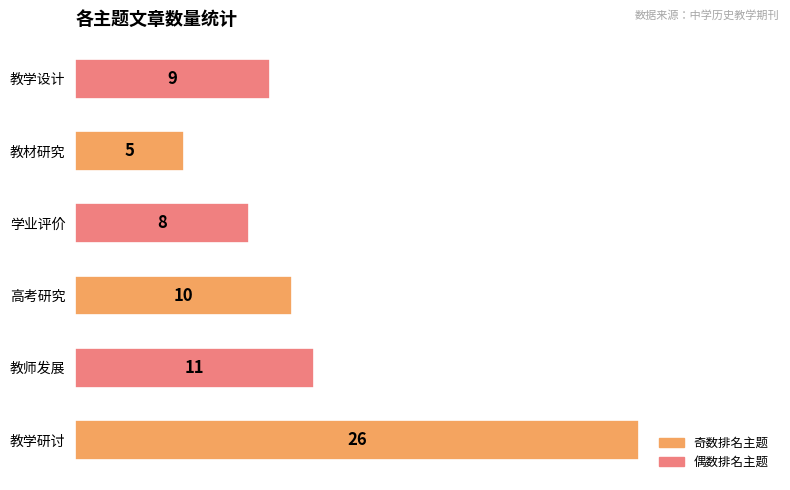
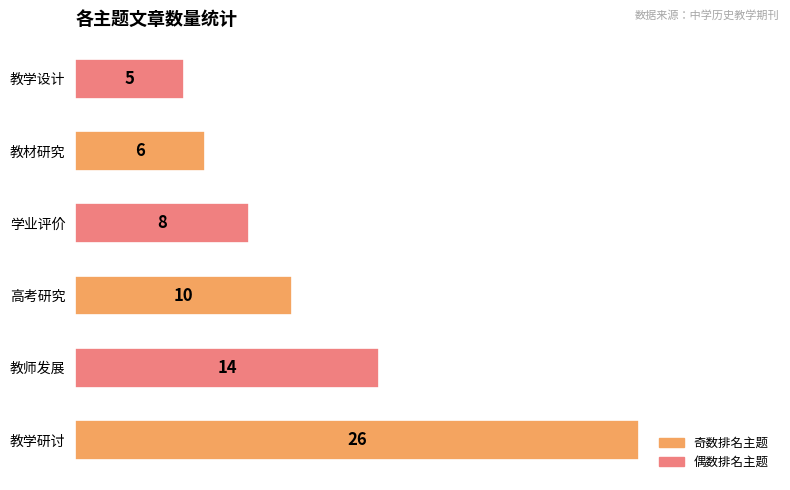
教学设计: 9 -> 5
教材研究: 5 -> 6
教师发展: 11 -> 14
